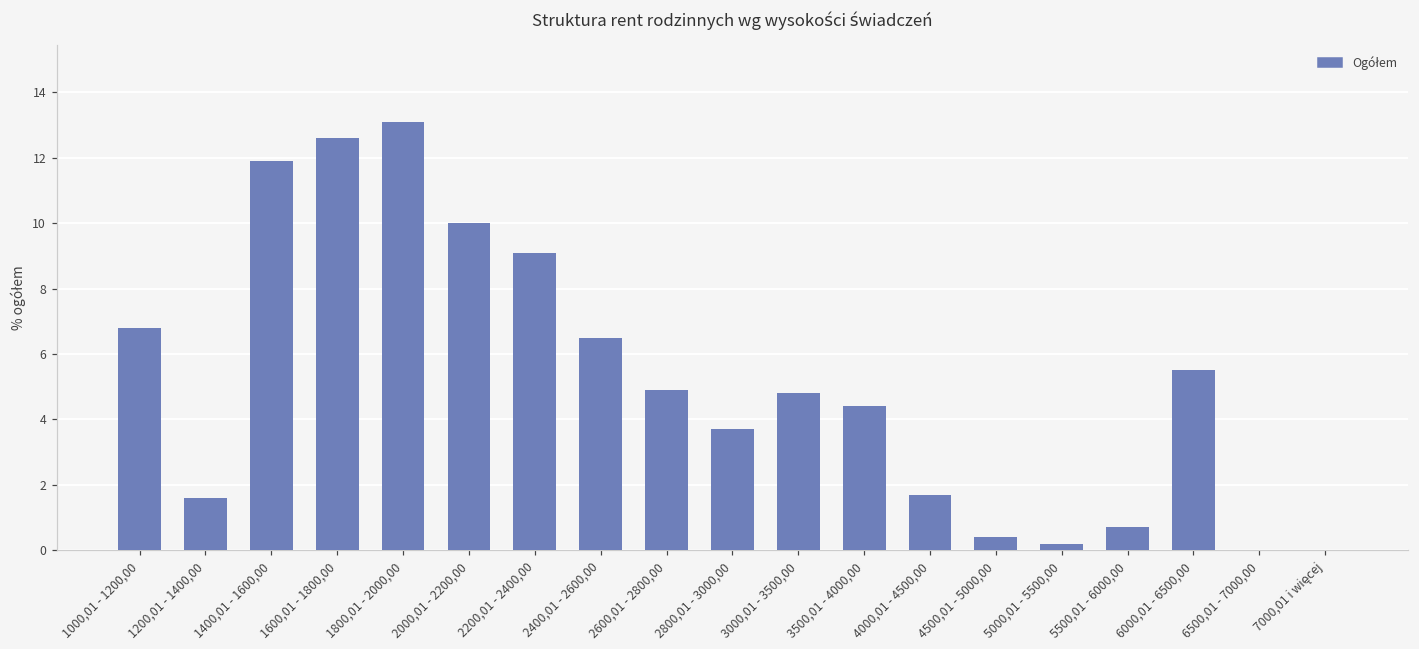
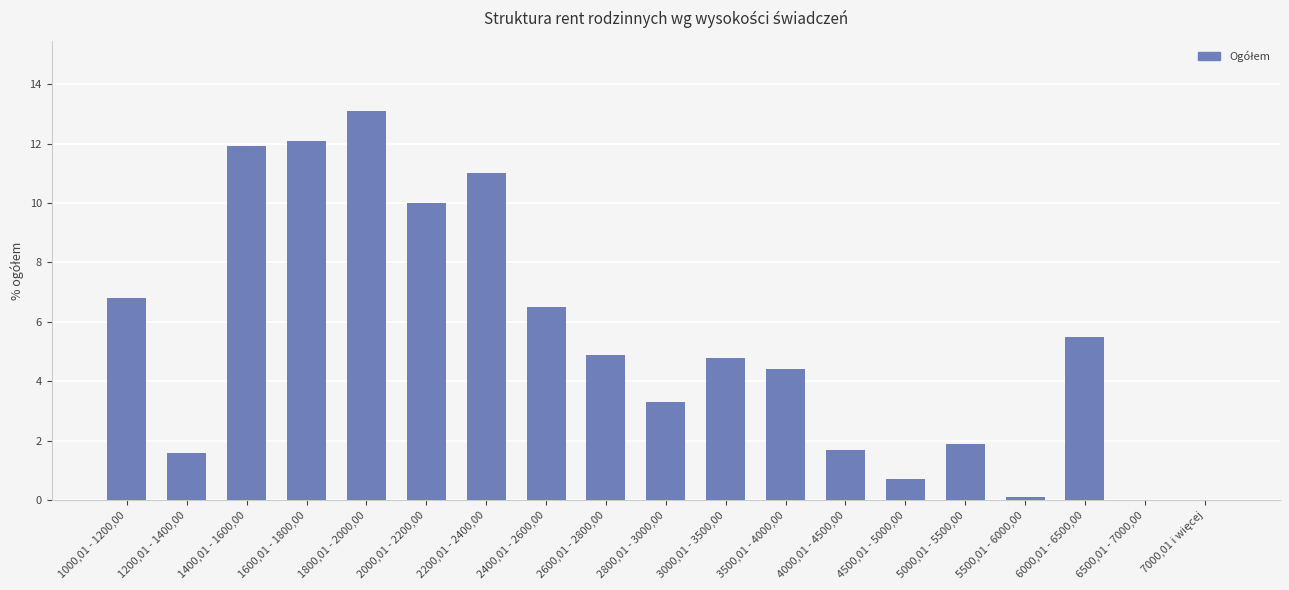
1600,01 - 1800,00: 12.6 -> 12.1
2200,01 - 2400,00: 9.1 -> 11.0
2800,01 - 3000,00: 3.7 -> 3.3
4500,01 - 5000,00: 0.4 -> 0.7
5000,01 - 5500,00: 0.2 -> 1.9
5500,01 - 6000,00: 0.7 -> 0.1
